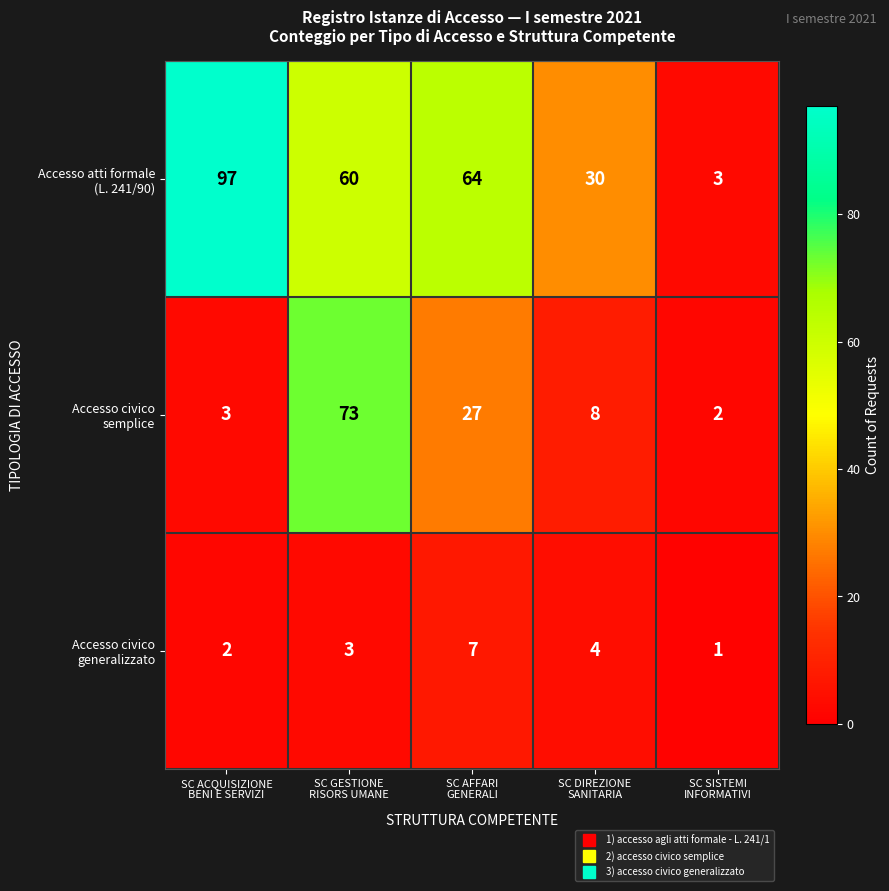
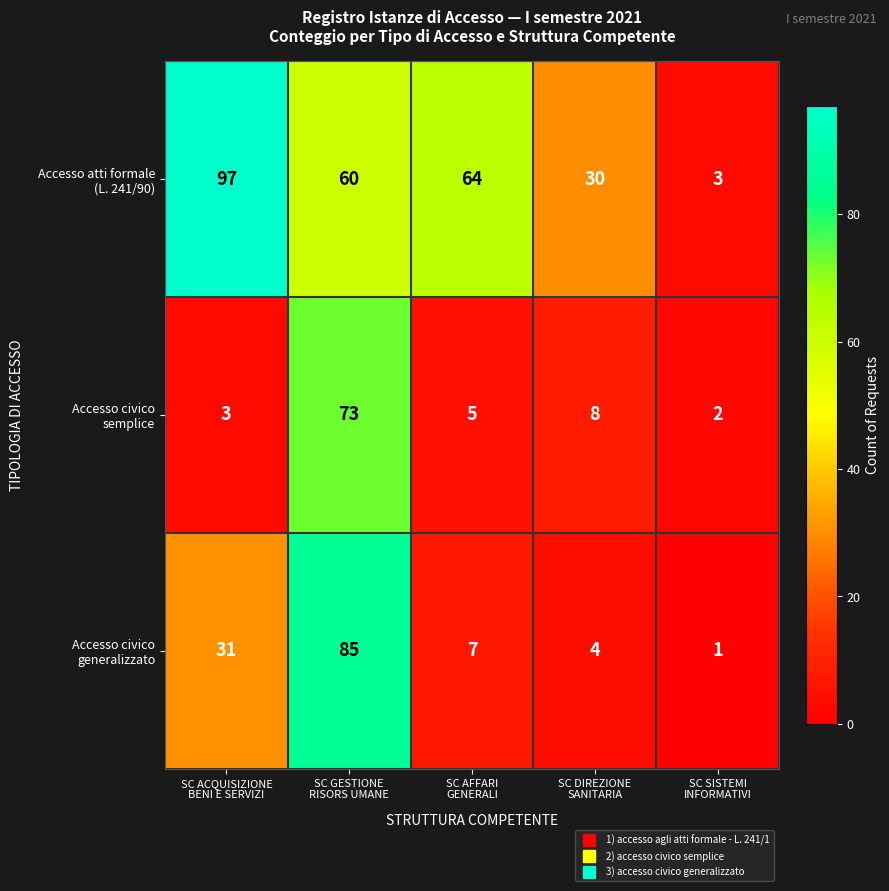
Accesso civico semplice, SC AFFARI GENERALI: 27 -> 5
Accesso civico generalizzato, SC ACQUISIZIONE BENI E SERVIZI: 2 -> 31
Accesso civico generalizzato, SC GESTIONE RISORS UMANE: 3 -> 85
